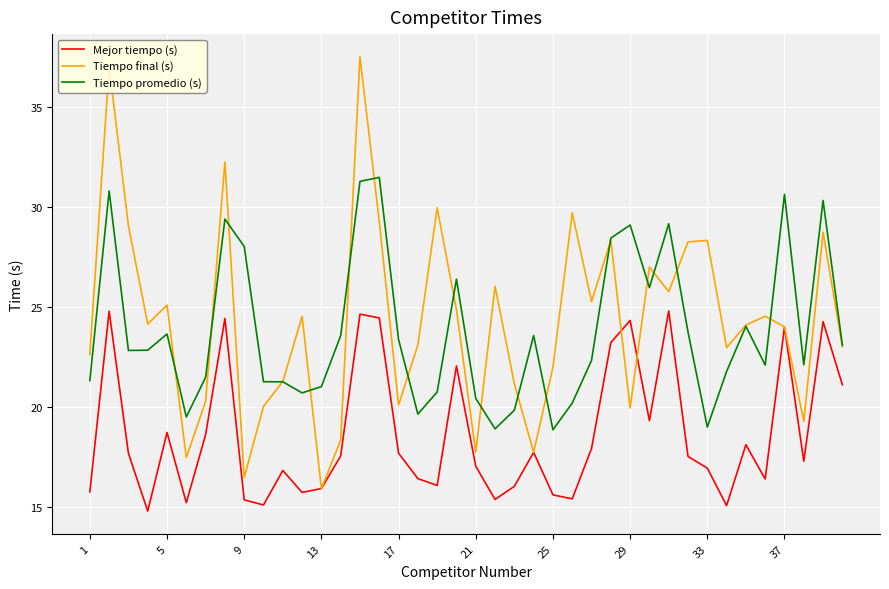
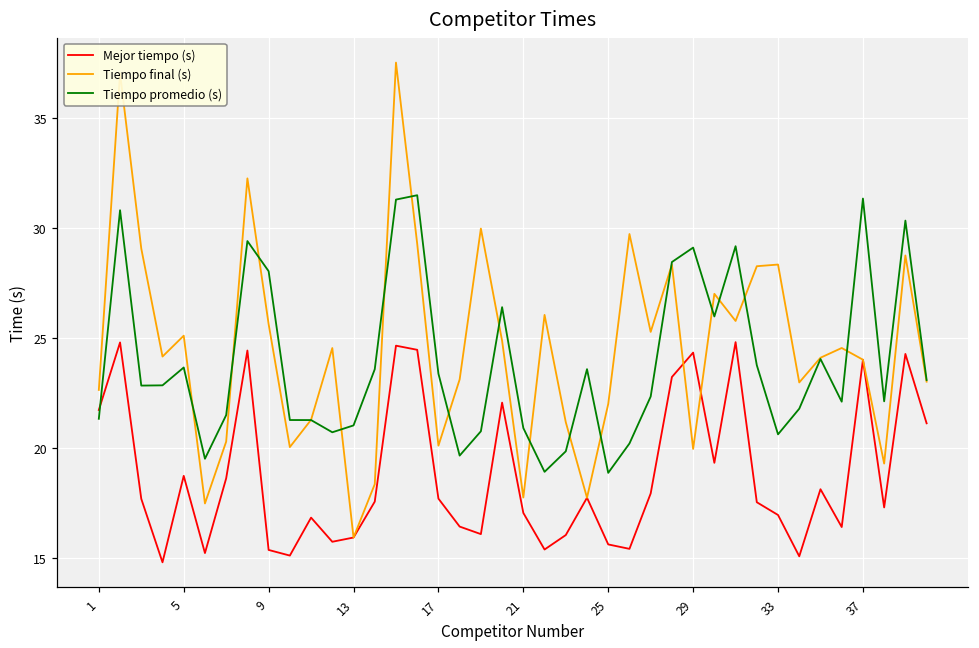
Mejor tiempo (s), 1: 15.7 -> 21.7
Tiempo final (s), 9: 16.5 -> 25.6
Tiempo promedio (s), 21: 20.4 -> 20.9
Tiempo promedio (s), 33: 19.0 -> 20.6
Tiempo promedio (s), 37: 30.6 -> 31.3
